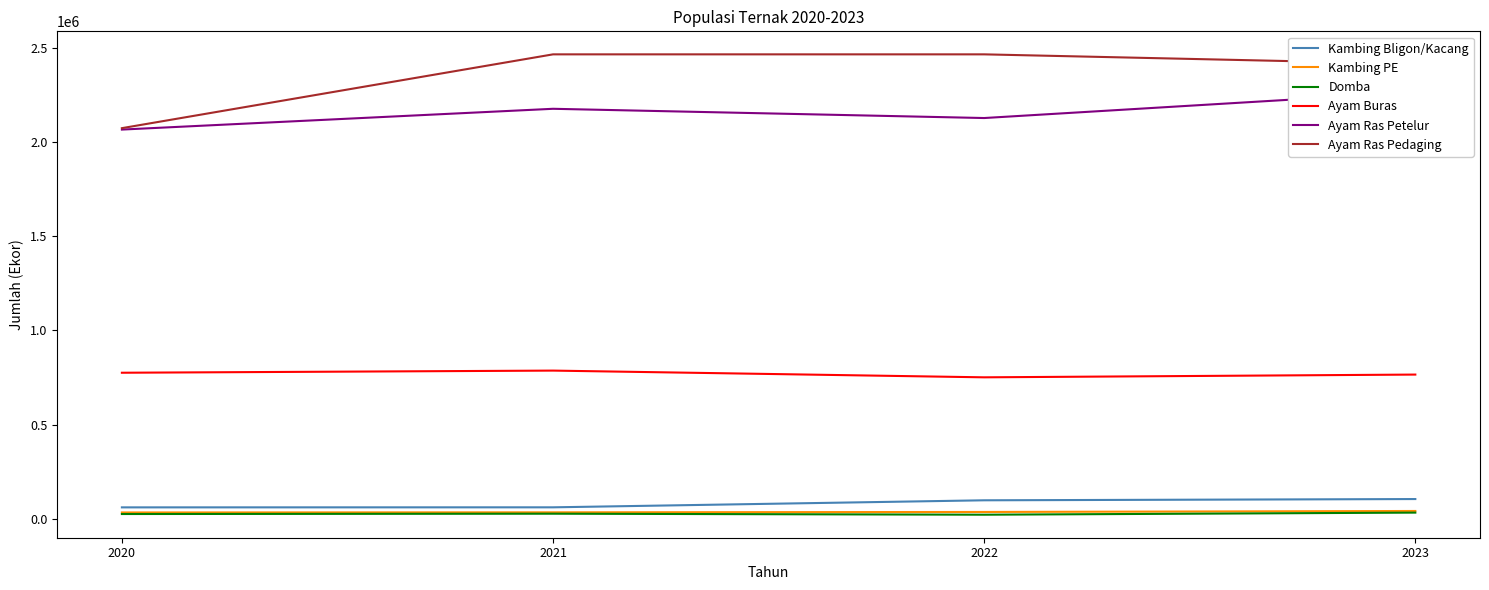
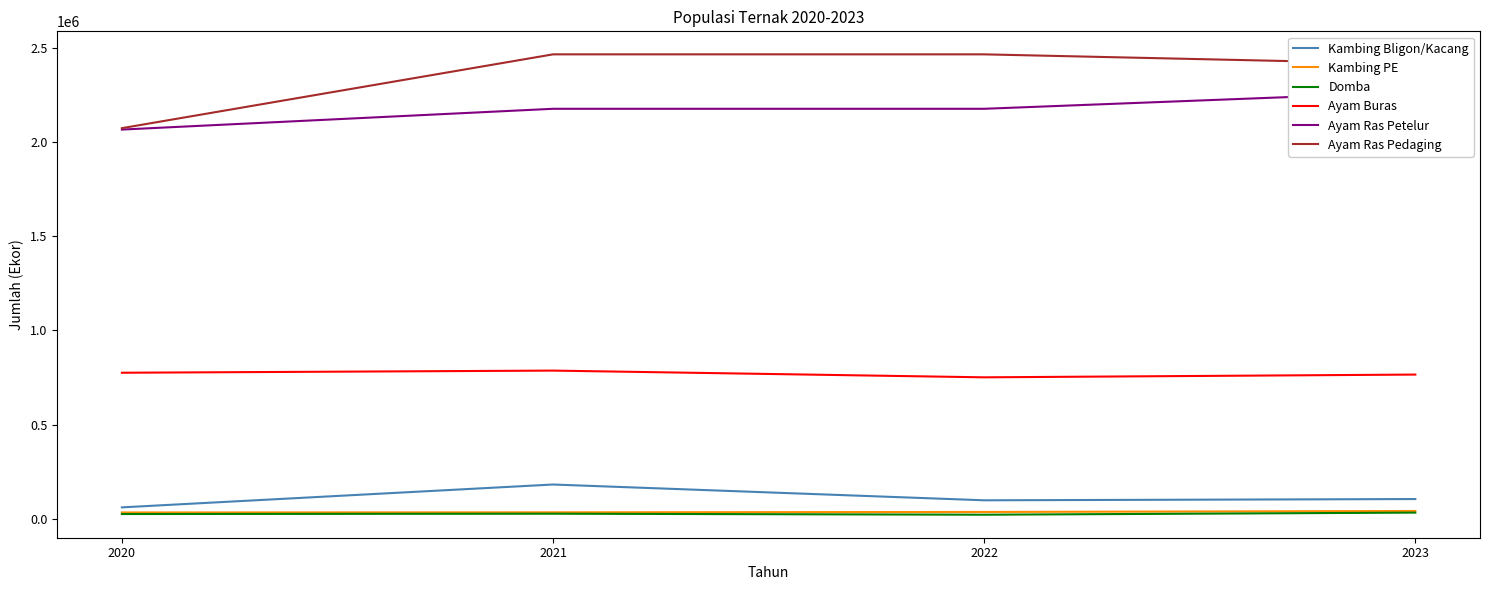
Kambing Bligon/Kacang, 2021: 60000 -> 180000
Ayam Ras Petelur, 2022: 2130000 -> 2180000
